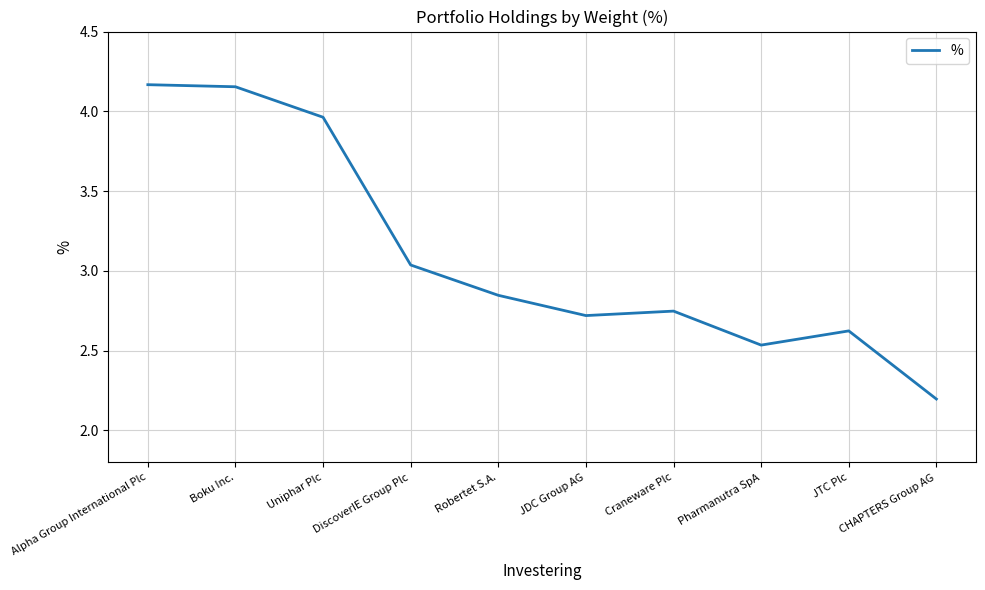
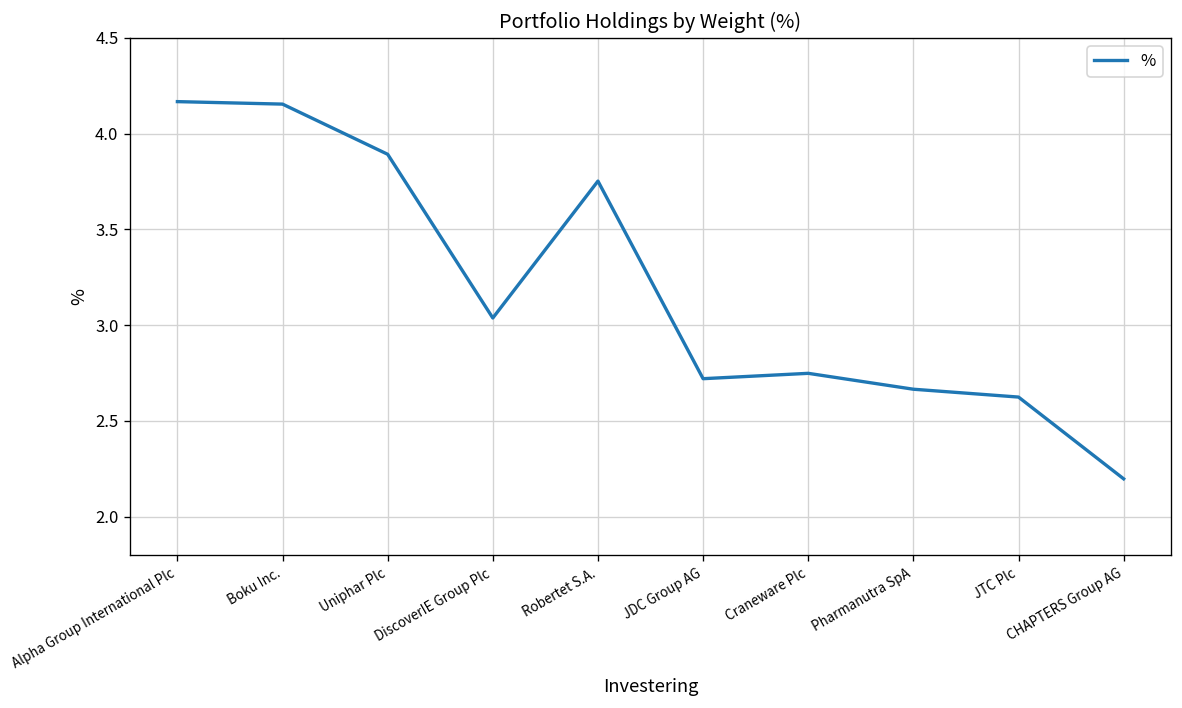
Uniphar Plc: 3.96 -> 3.89
Robertet S.A.: 2.85 -> 3.75
Pharmanutra SpA: 2.54 -> 2.67
